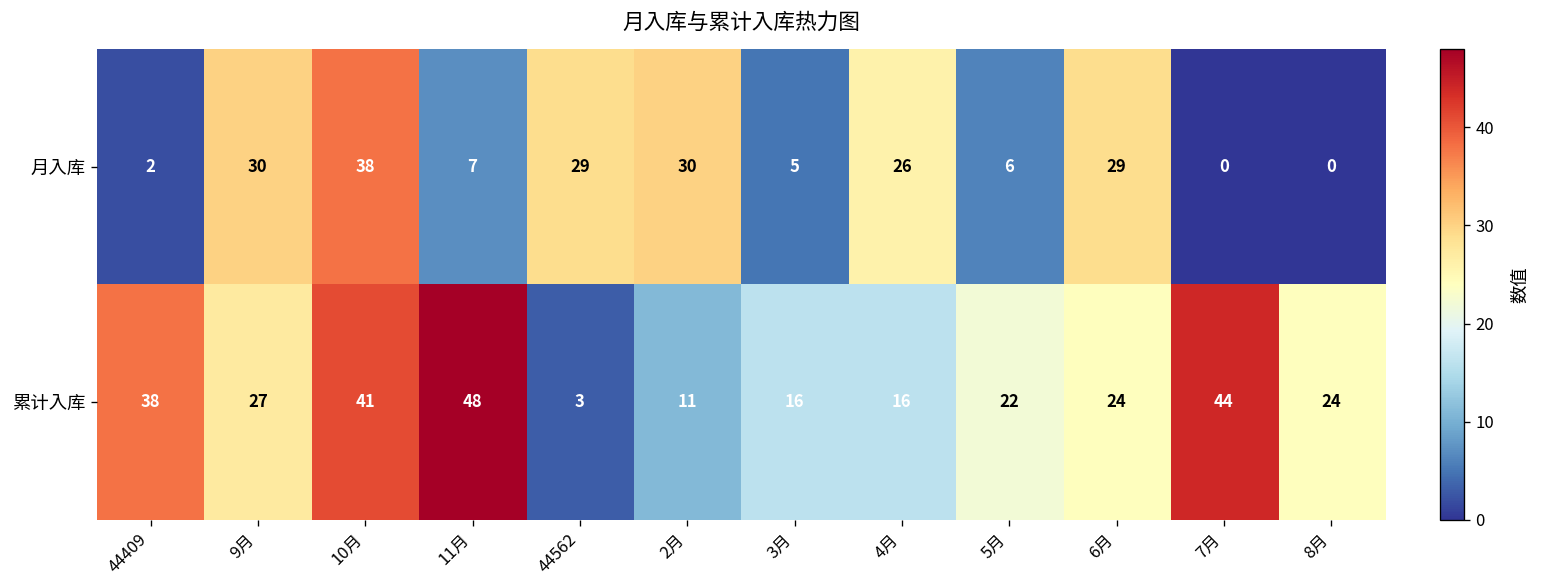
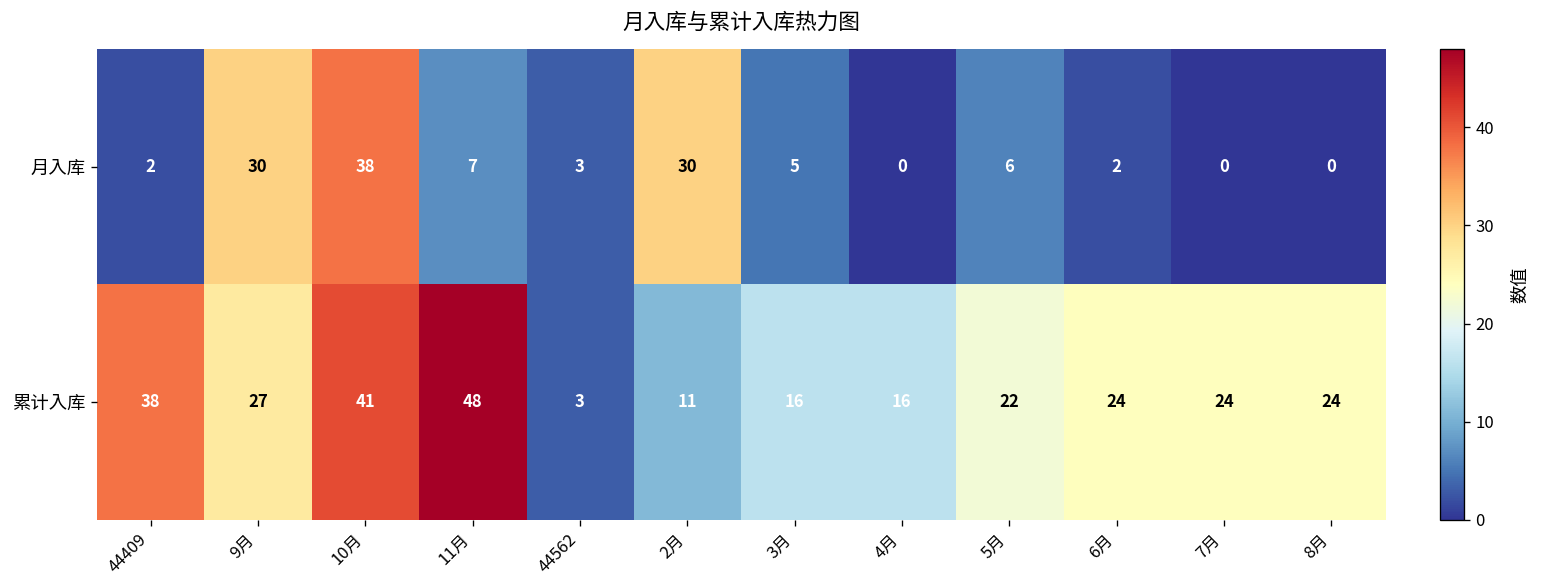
月入库, 44562: 29 -> 3
月入库, 4月: 26 -> 0
月入库, 6月: 29 -> 2
累计入库, 7月: 44 -> 24
